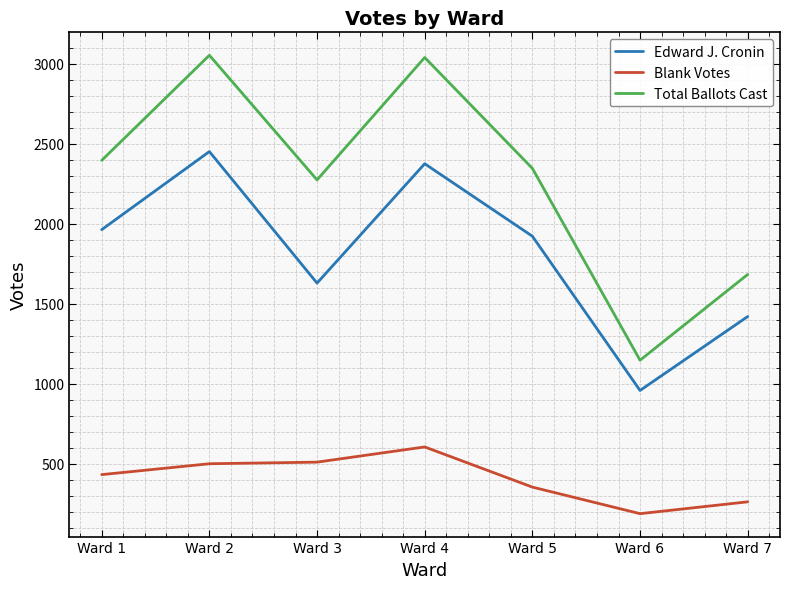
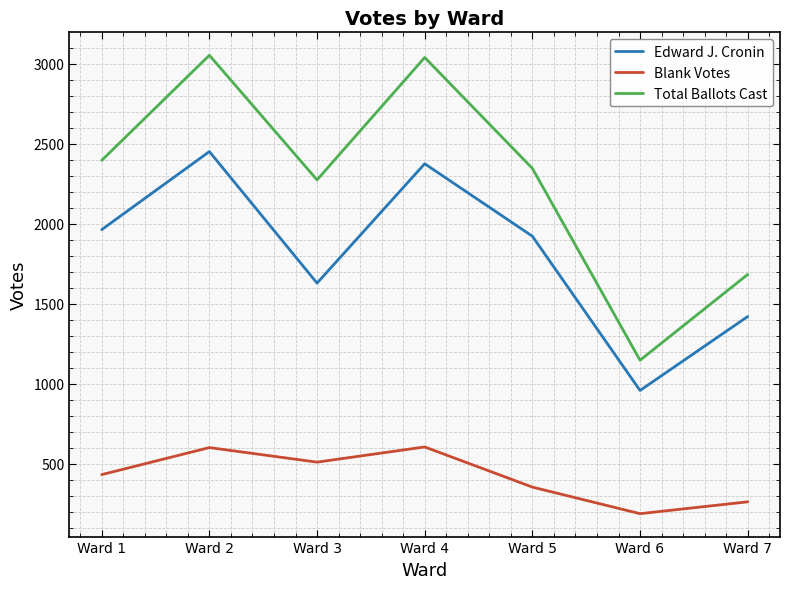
Blank Votes, Ward 2: 500 -> 600
